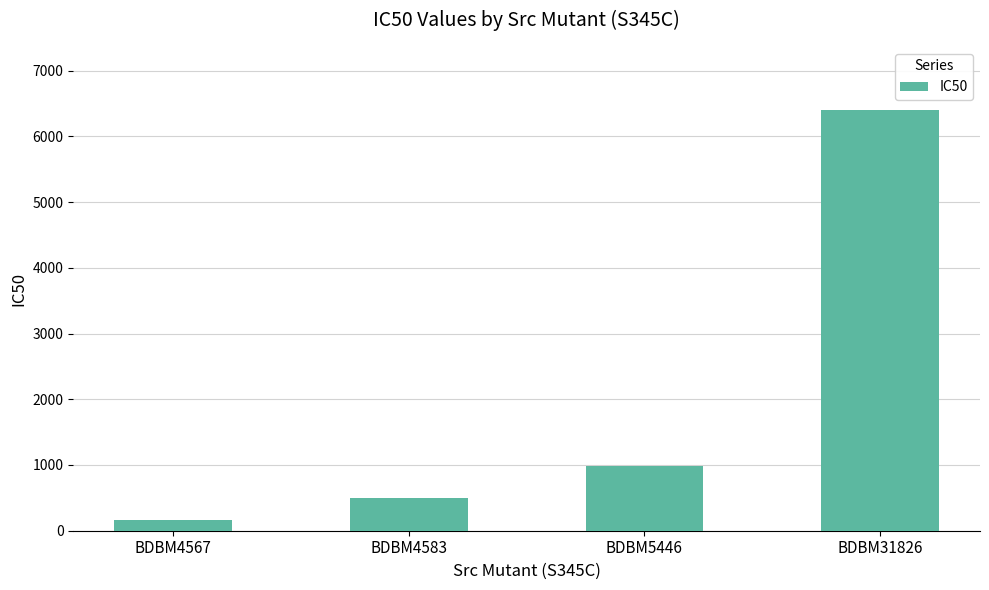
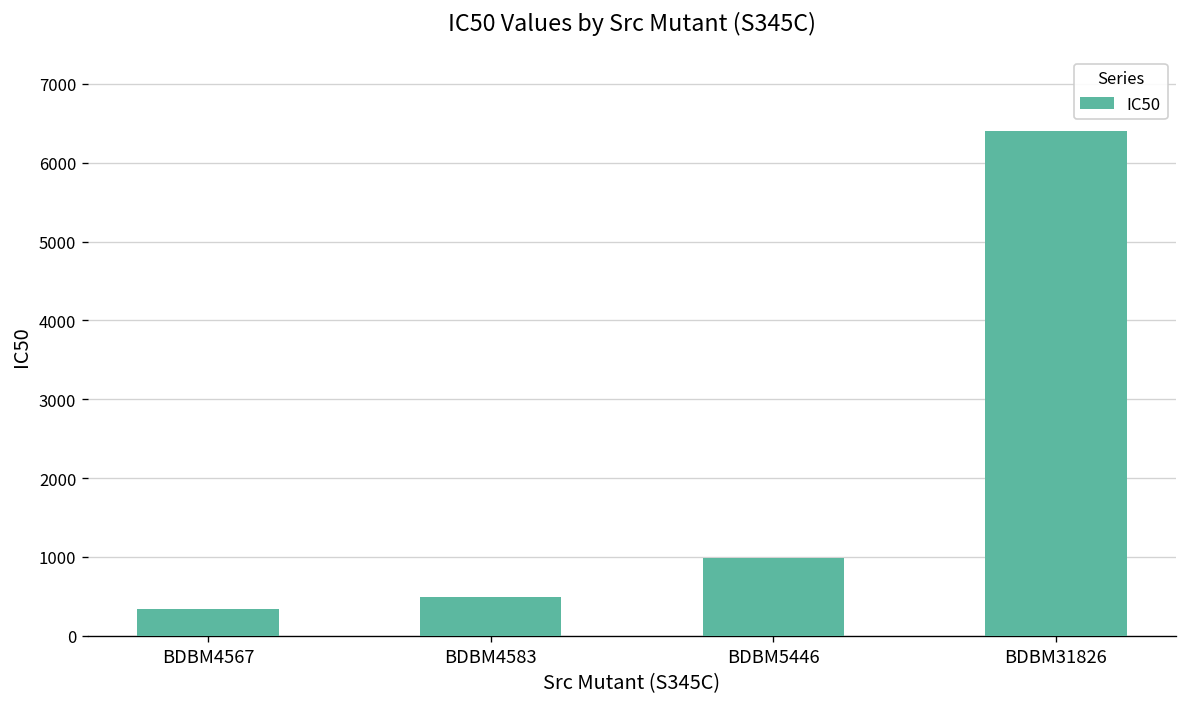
BDBM4567: 200 -> 300
